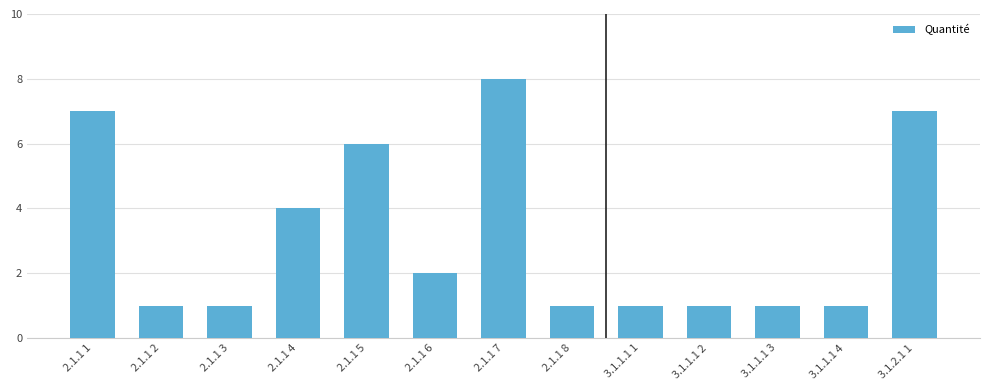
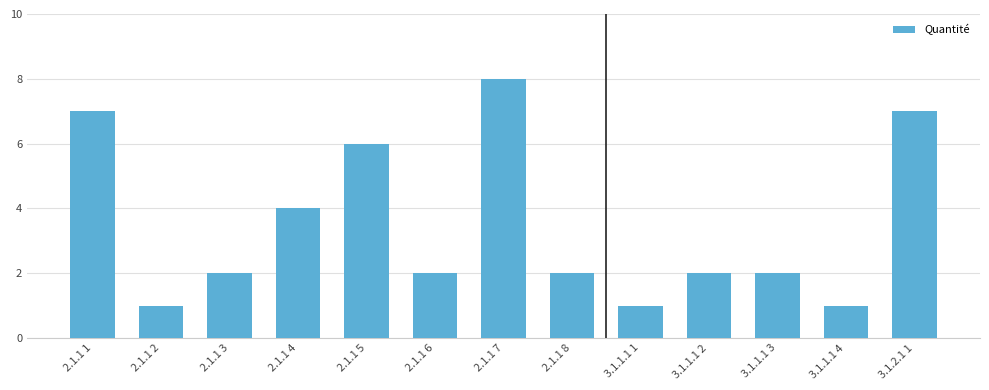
2.1.1 3: 1 -> 2
2.1.1 8: 1 -> 2
3.1.1.1 2: 1 -> 2
3.1.1.1 3: 1 -> 2
